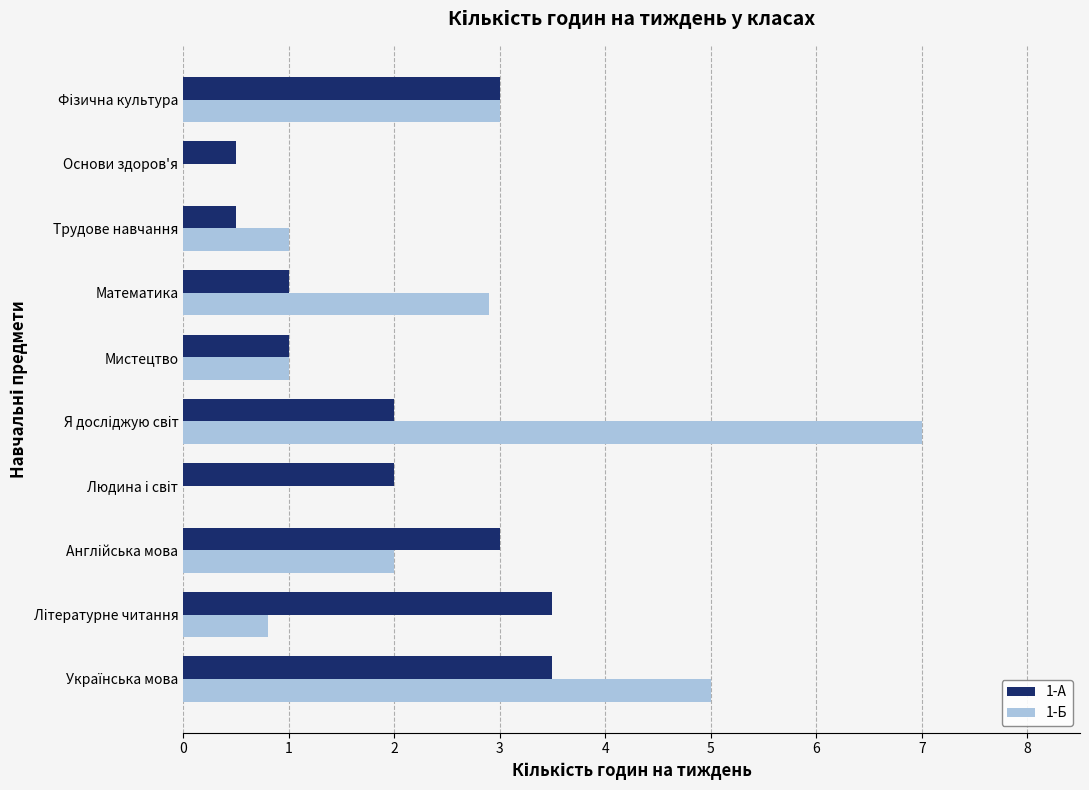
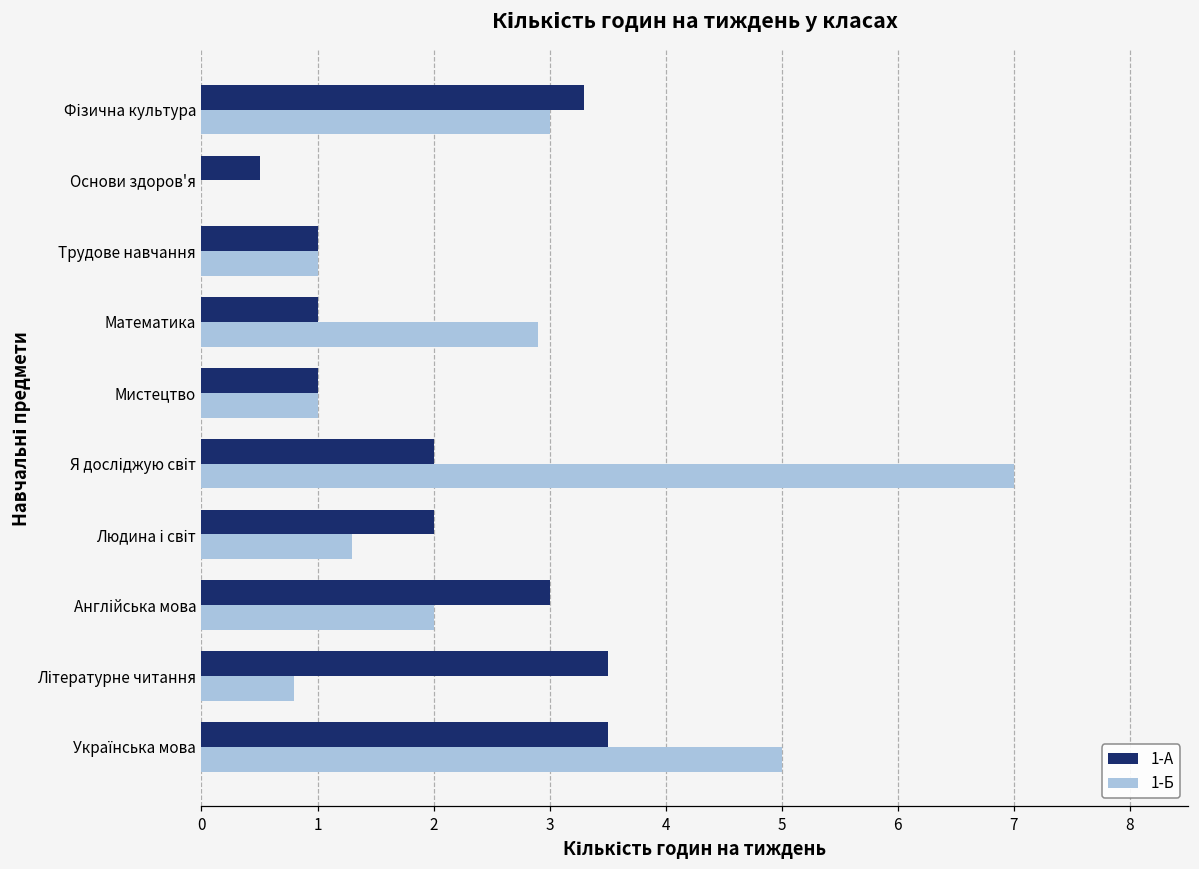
1-А, Фізична культура: 3.0 -> 3.3
1-А, Трудове навчання: 0.5 -> 1.0
1-Б, Людина і світ: 0.0 -> 1.3
